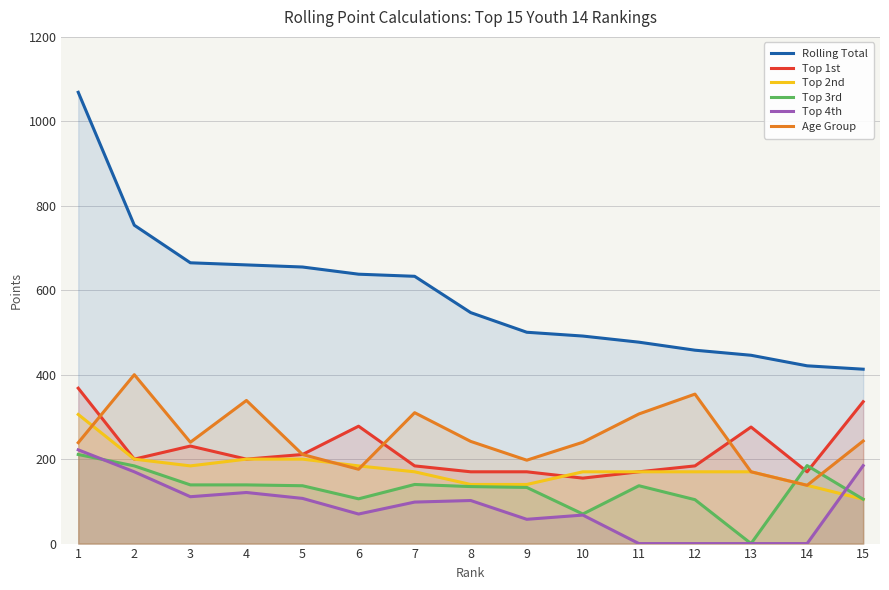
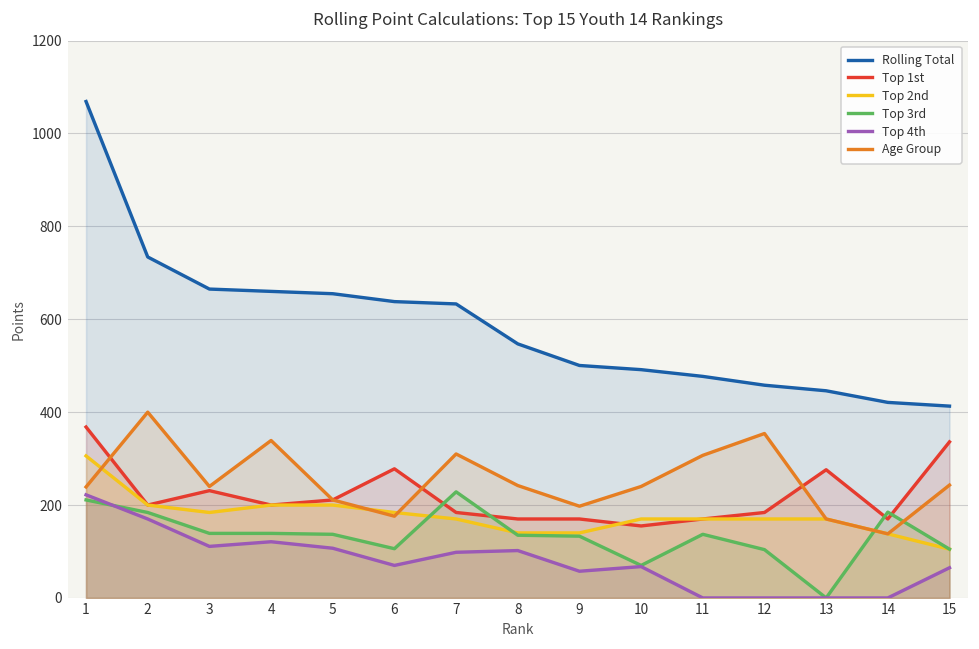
Rolling Total, 2: 750 -> 730
Top 3rd, 7: 140 -> 230
Top 4th, 15: 180 -> 70
